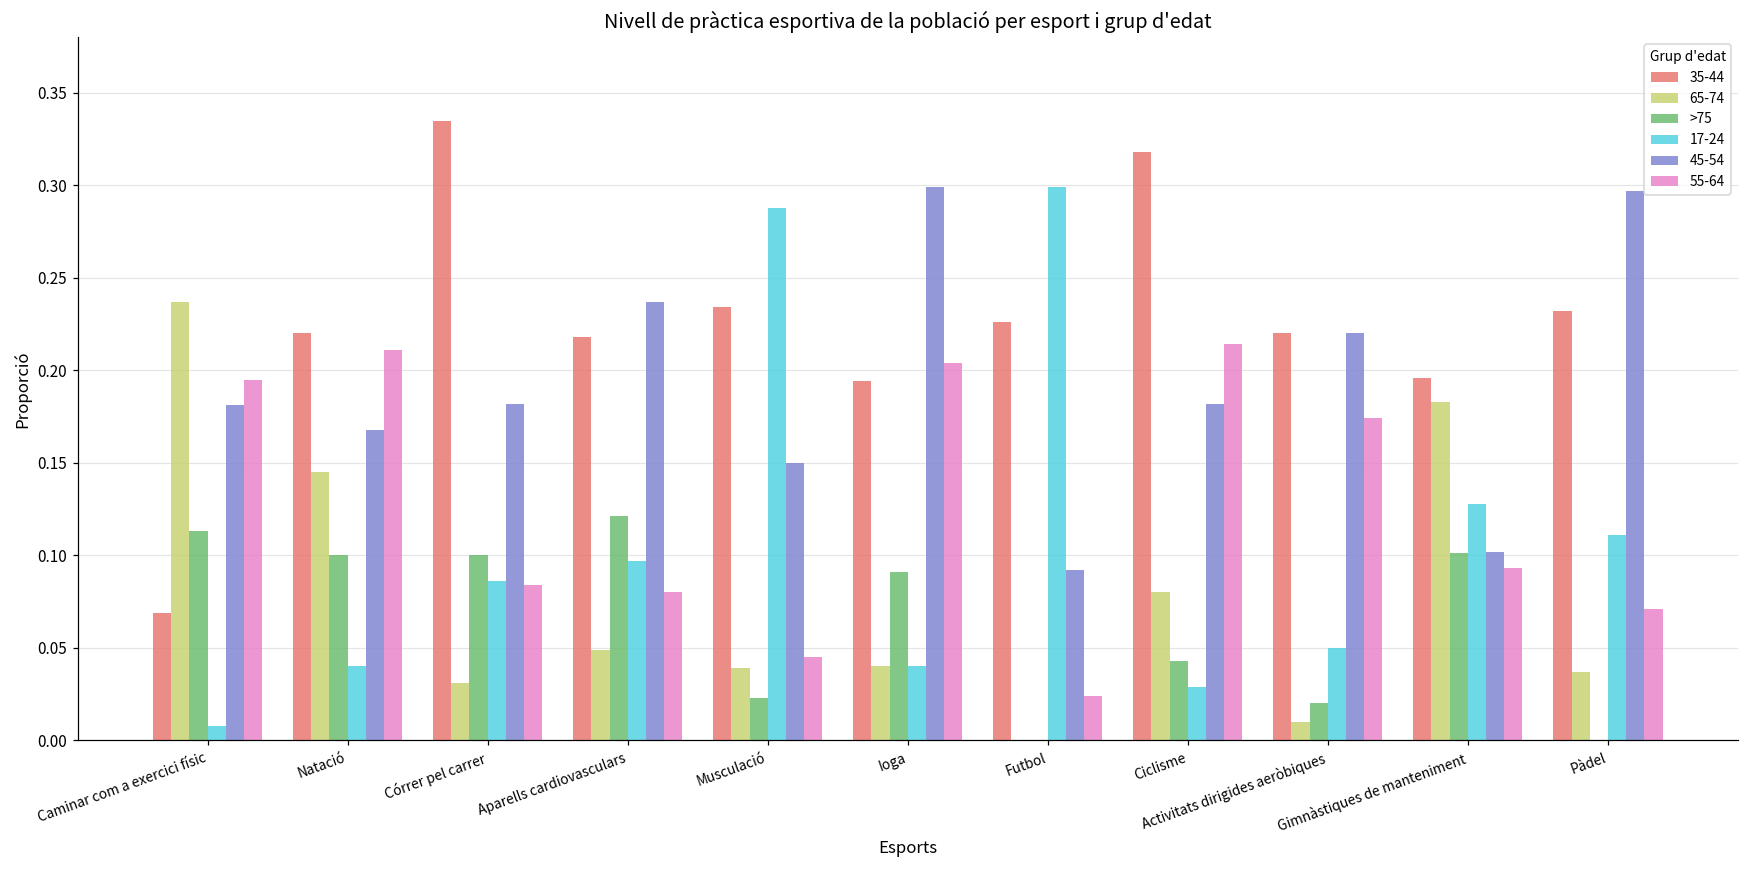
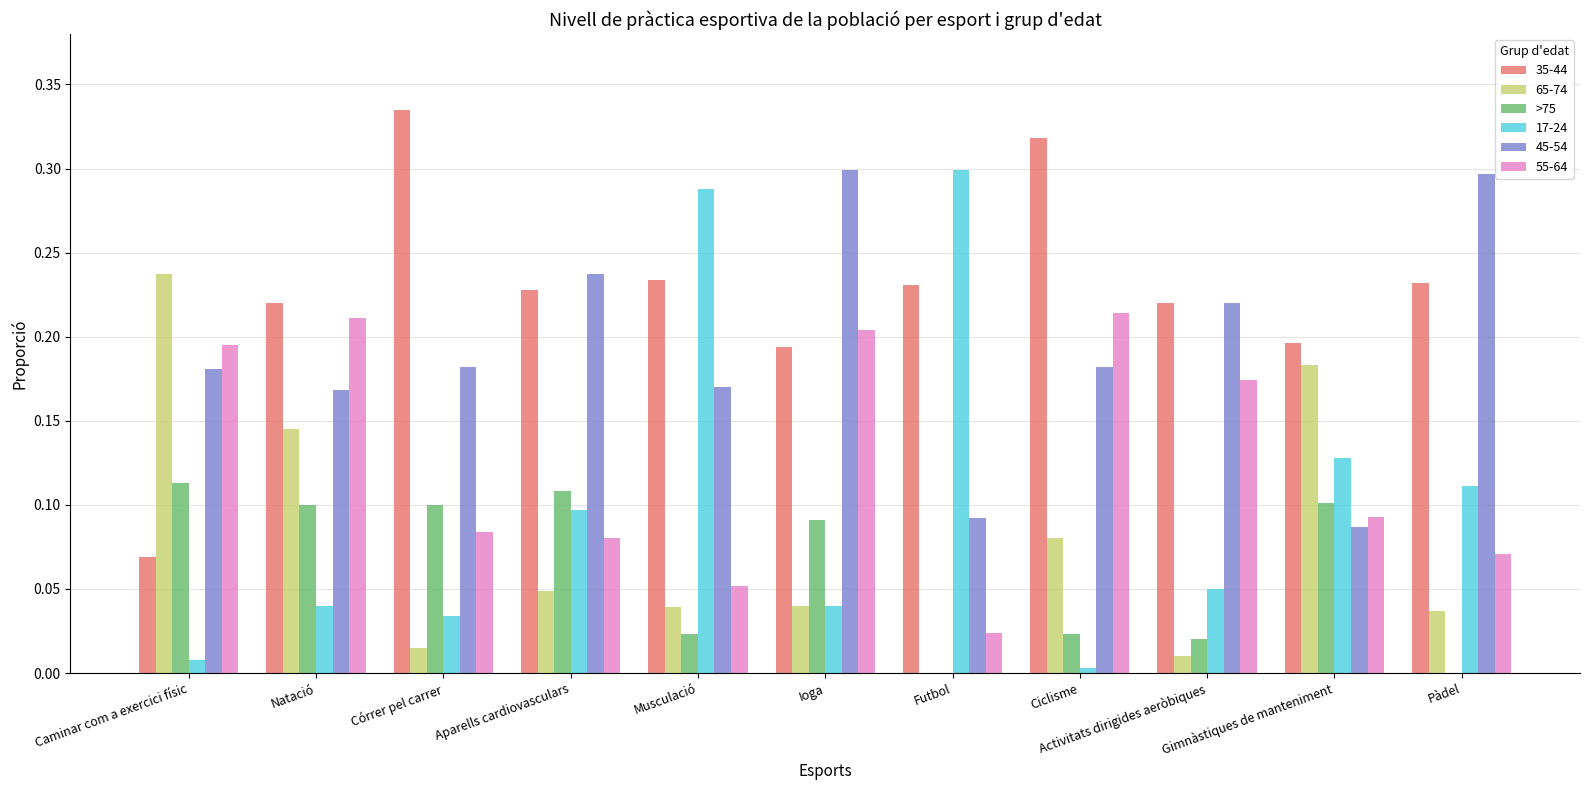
65-74, Córrer pel carrer: 0.031 -> 0.015
17-24, Córrer pel carrer: 0.086 -> 0.034
35-44, Aparells cardiovasculars: 0.218 -> 0.228
>75, Aparells cardiovasculars: 0.121 -> 0.108
45-54, Musculació: 0.15 -> 0.17
55-64, Musculació: 0.045 -> 0.052
35-44, Futbol: 0.226 -> 0.231
>75, Ciclisme: 0.043 -> 0.023
17-24, Ciclisme: 0.029 -> 0.003
45-54, Gimnàstiques de manteniment: 0.102 -> 0.087
